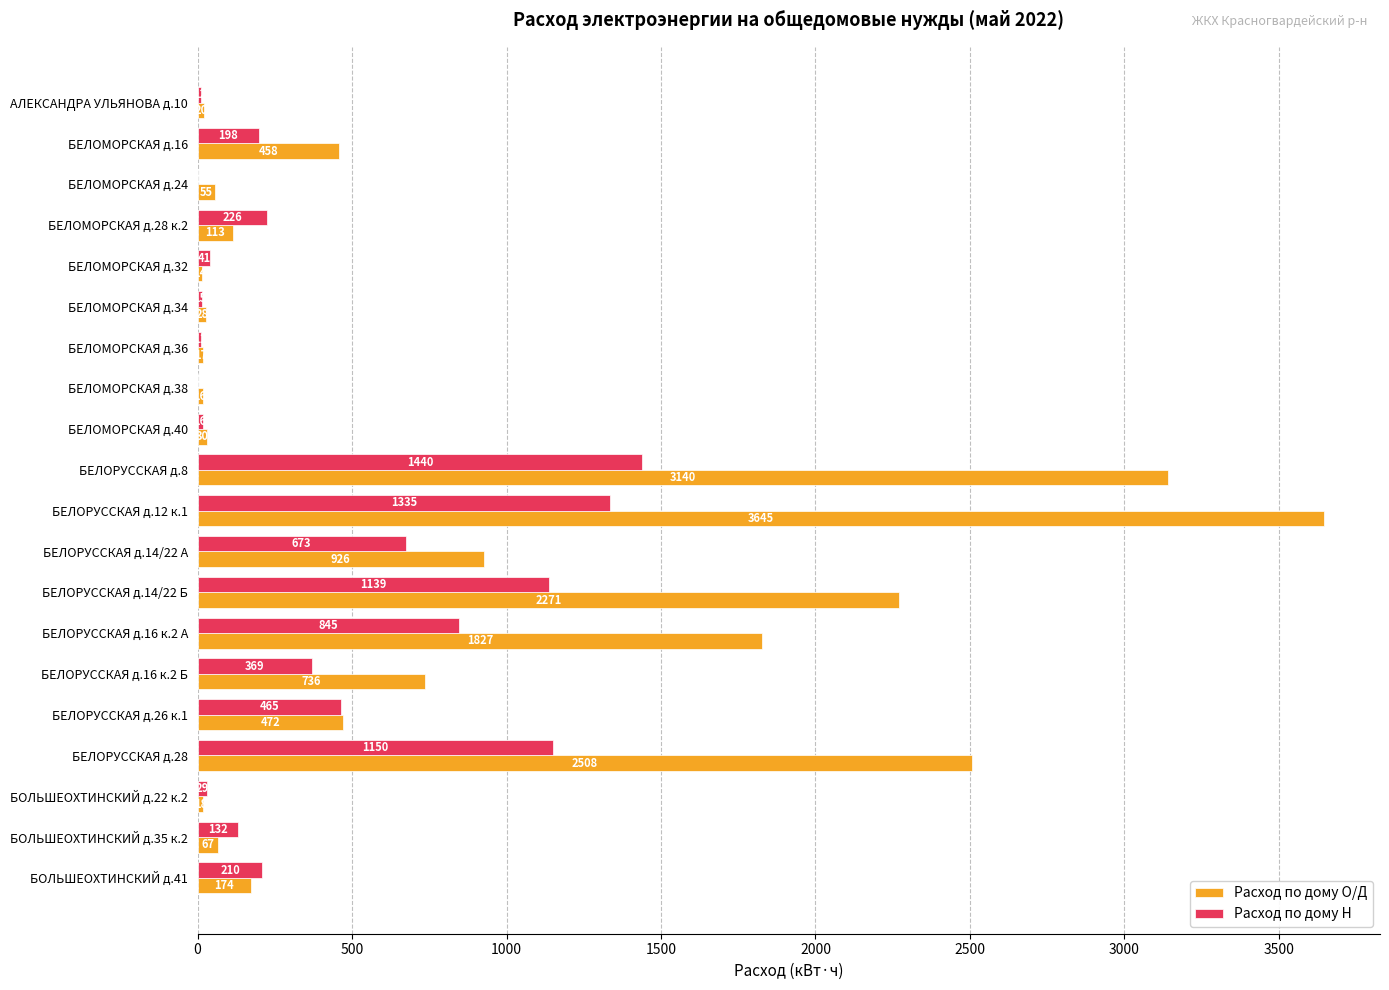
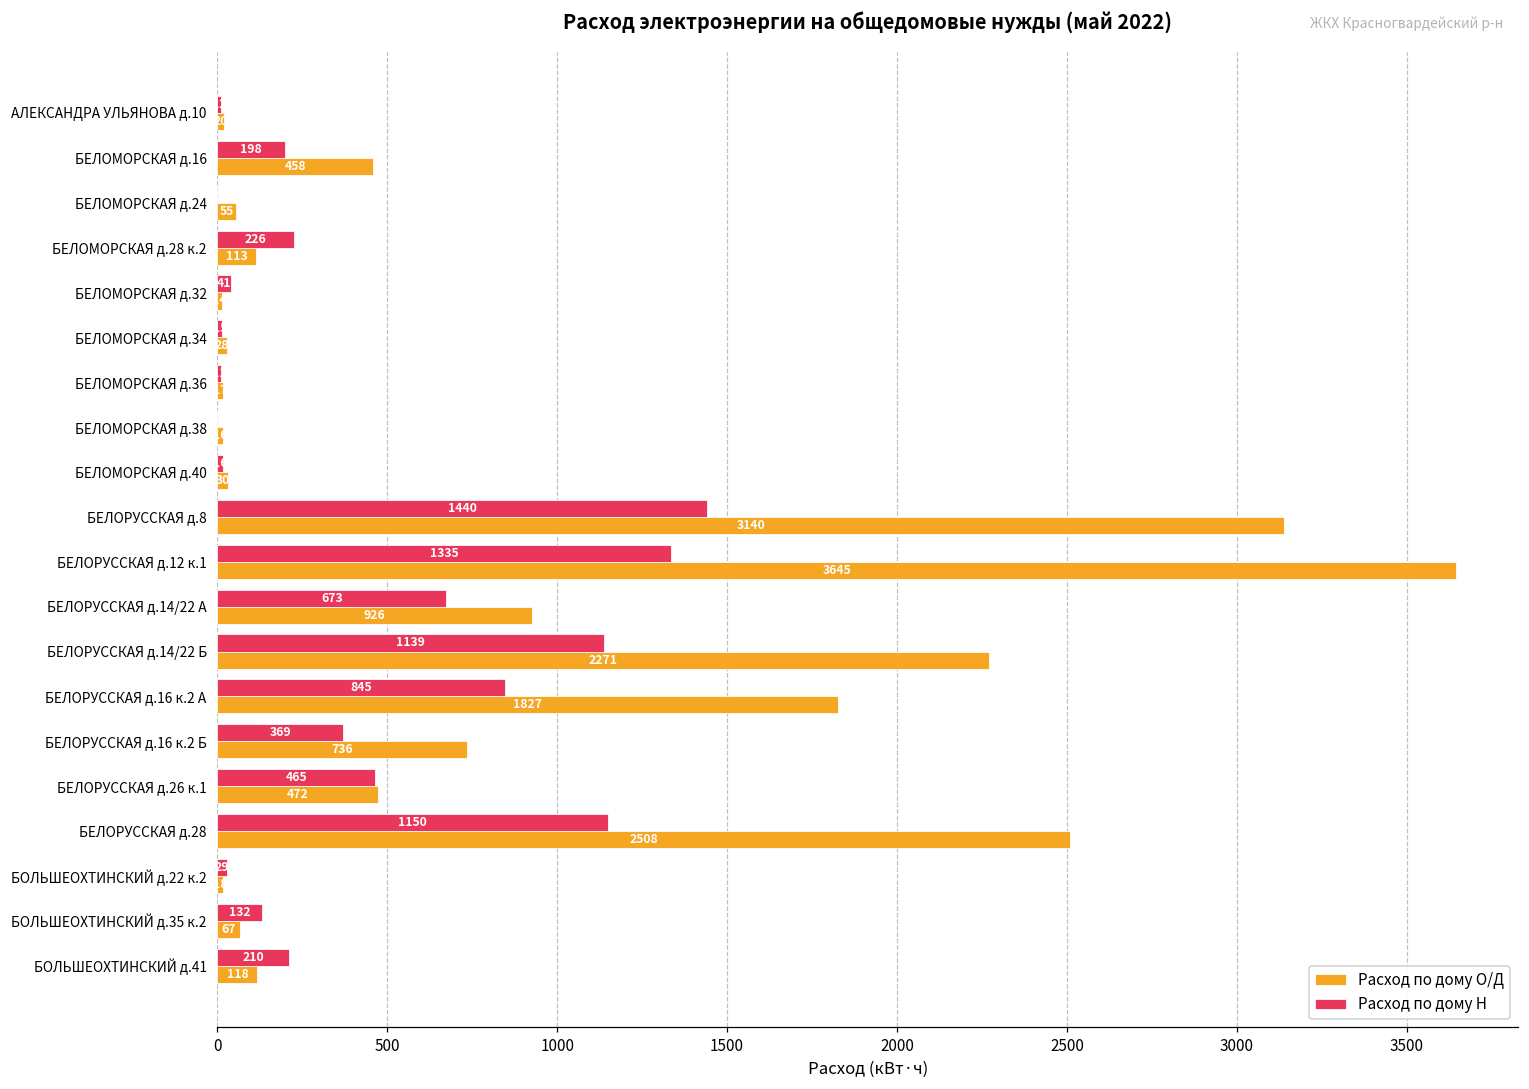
Расход по дому О/Д, БОЛЬШЕОХТИНСКИЙ д.41: 174 -> 118
